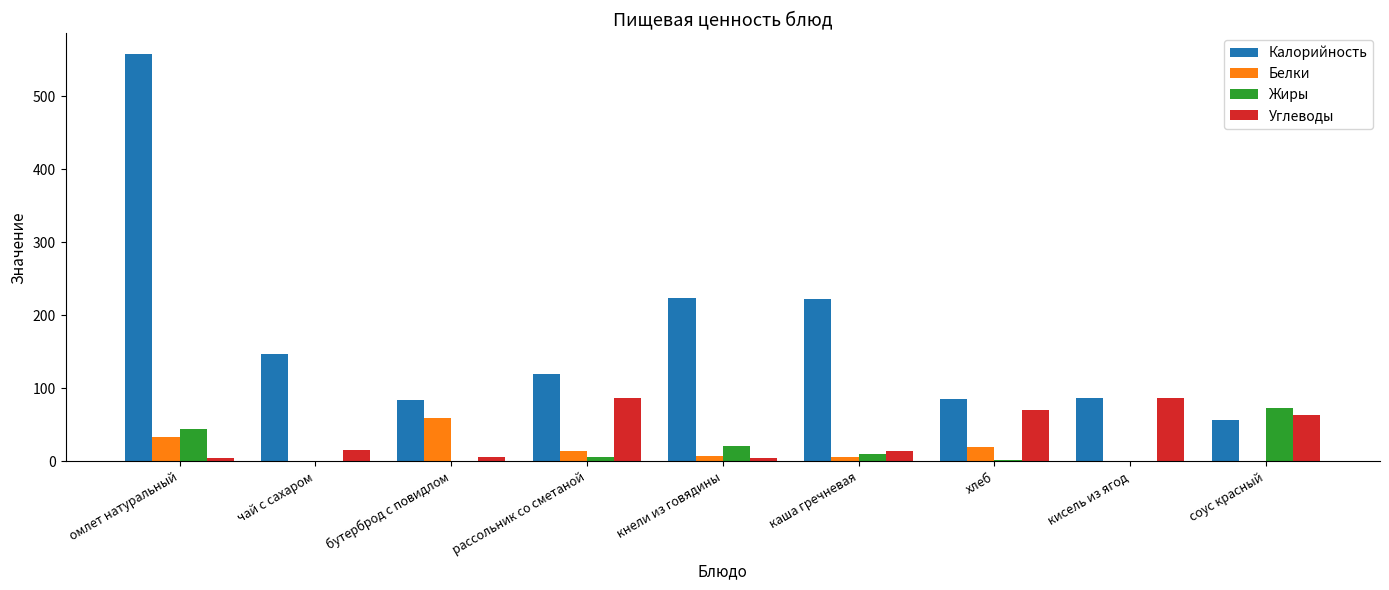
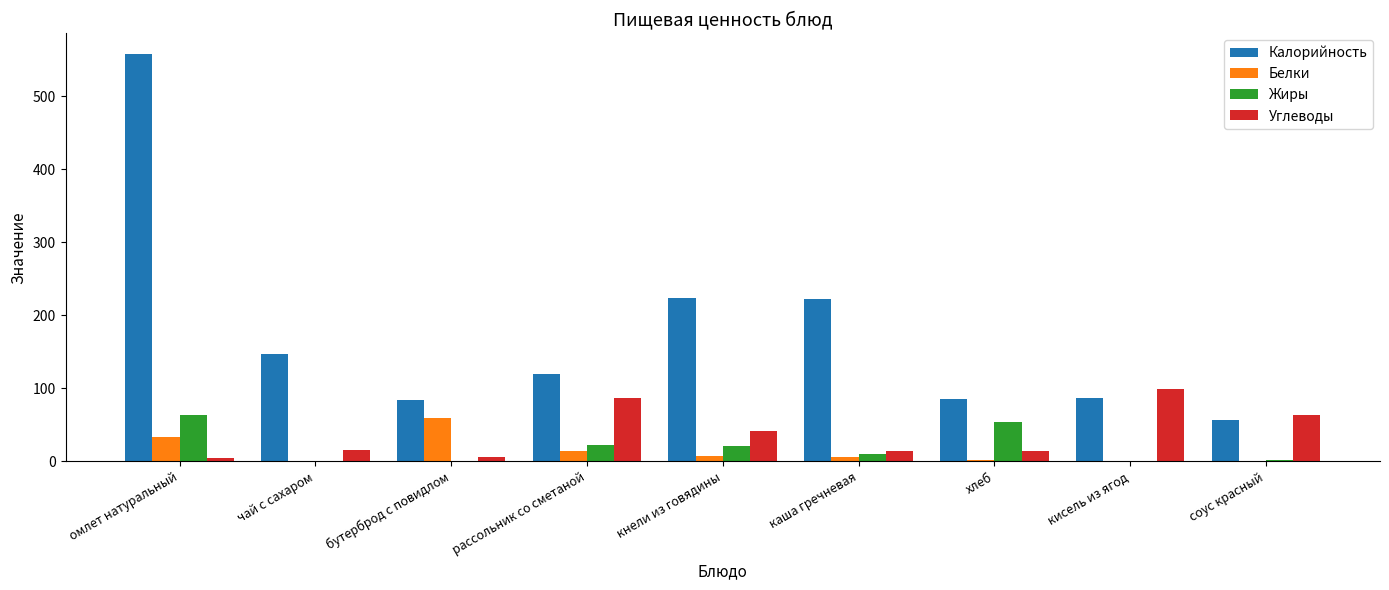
Жиры, омлет натуральный: 40 -> 60
Жиры, рассольник со сметаной: 10 -> 20
Углеводы, кнели из говядины: 0 -> 40
Белки, хлеб: 20 -> 0
Жиры, хлеб: 0 -> 50
Углеводы, хлеб: 70 -> 10
Углеводы, кисель из ягод: 90 -> 100
Жиры, соус красный: 70 -> 0
